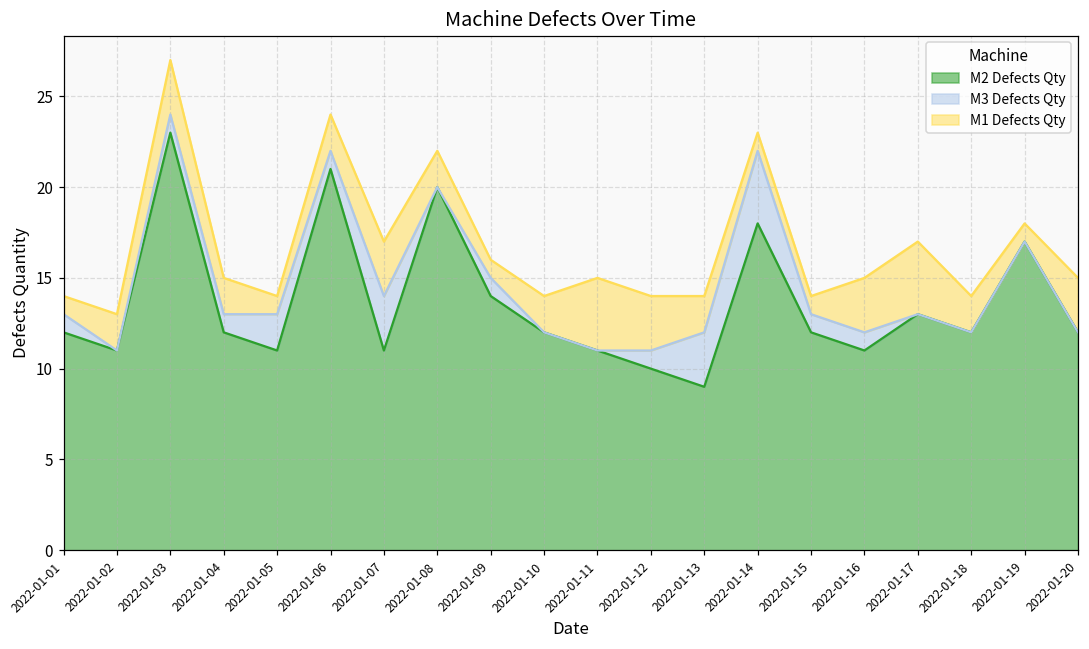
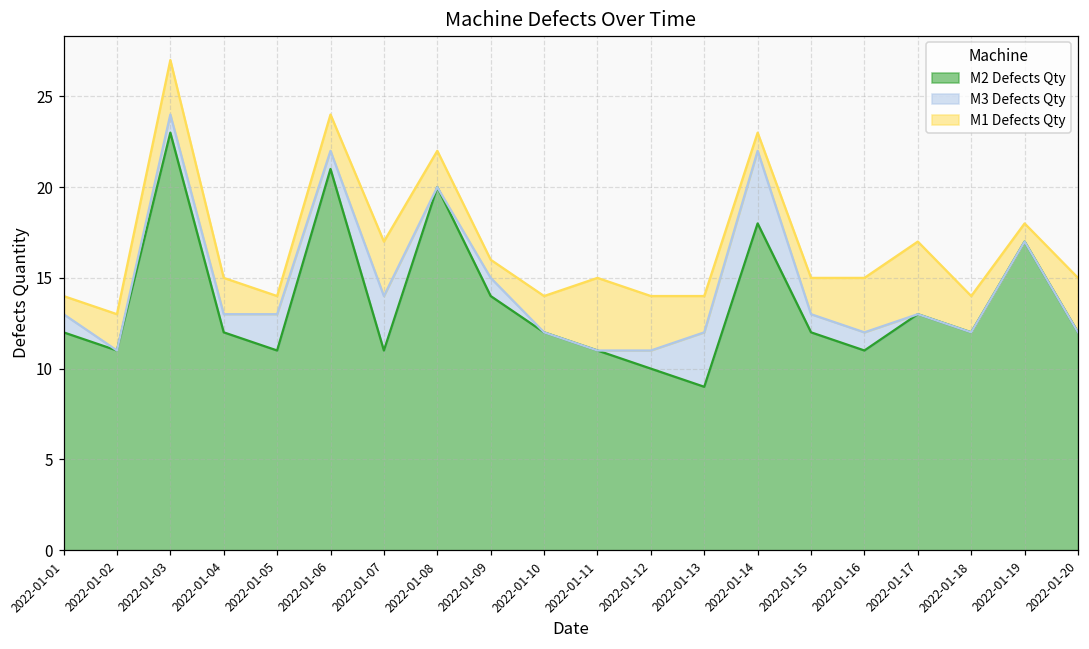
M1 Defects Qty, 2022-01-15: 1 -> 2
